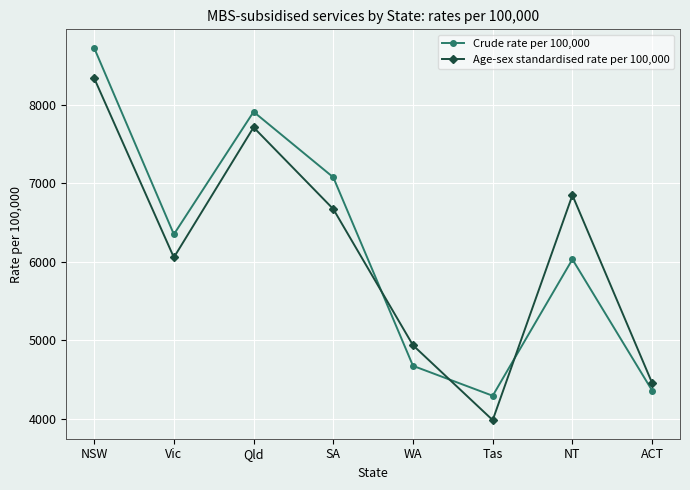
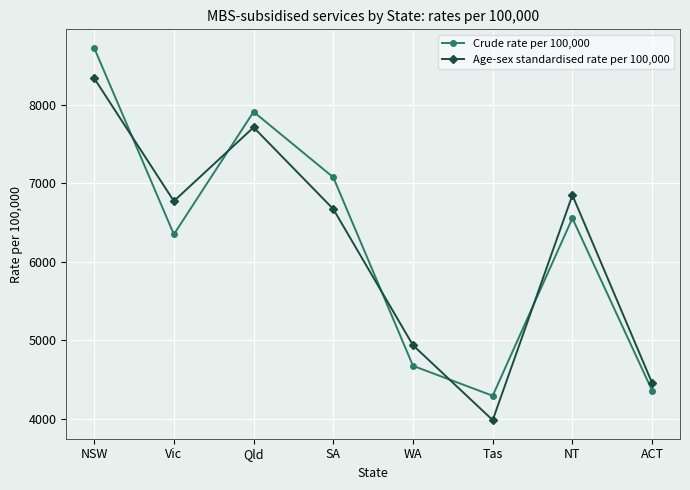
Age-sex standardised rate per 100,000, Vic: 6100 -> 6800
Crude rate per 100,000, NT: 6000 -> 6600
